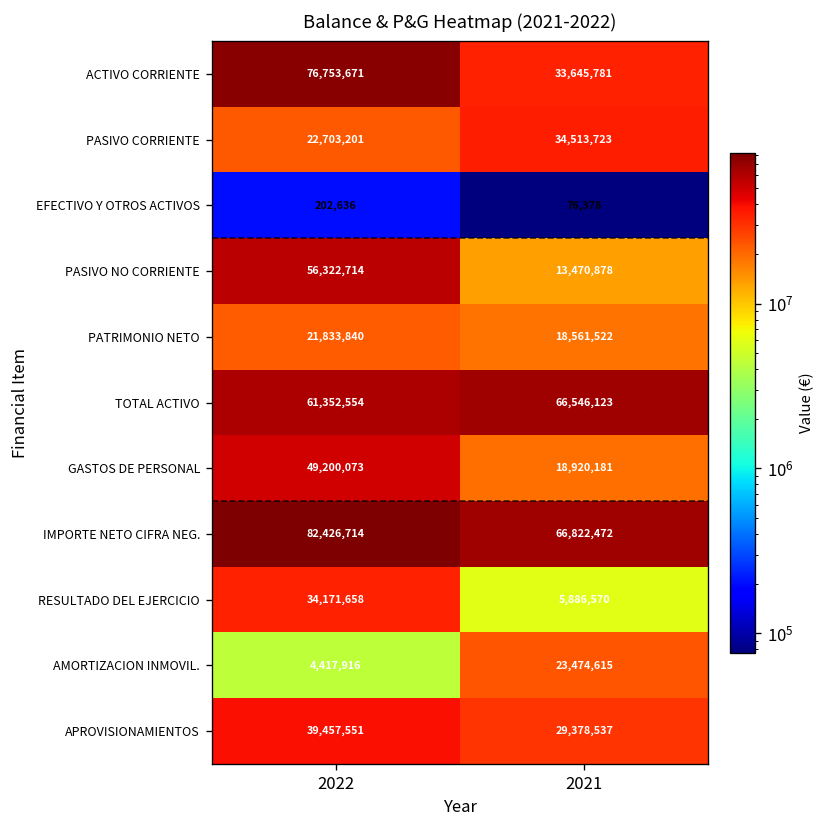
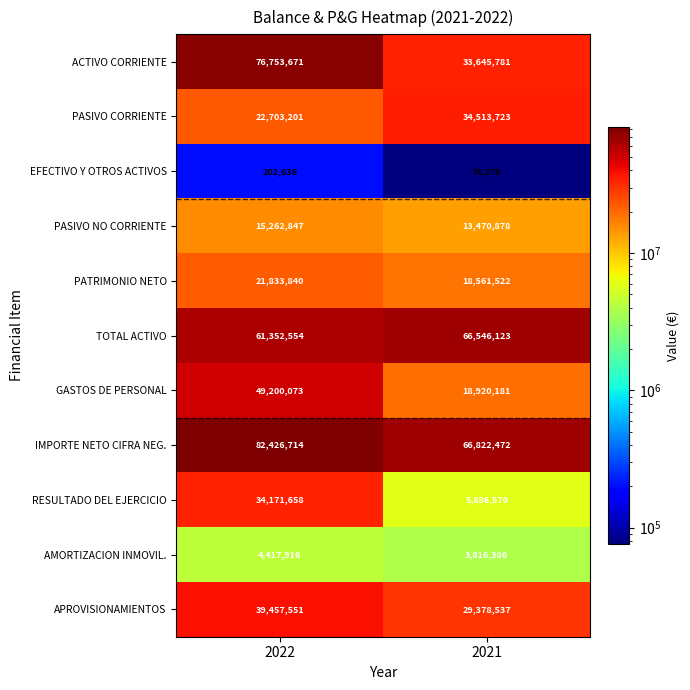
PASIVO NO CORRIENTE, 2022: 56,322,714 -> 15,262,847
AMORTIZACION INMOVIL., 2021: 23,474,615 -> 3,816,386
